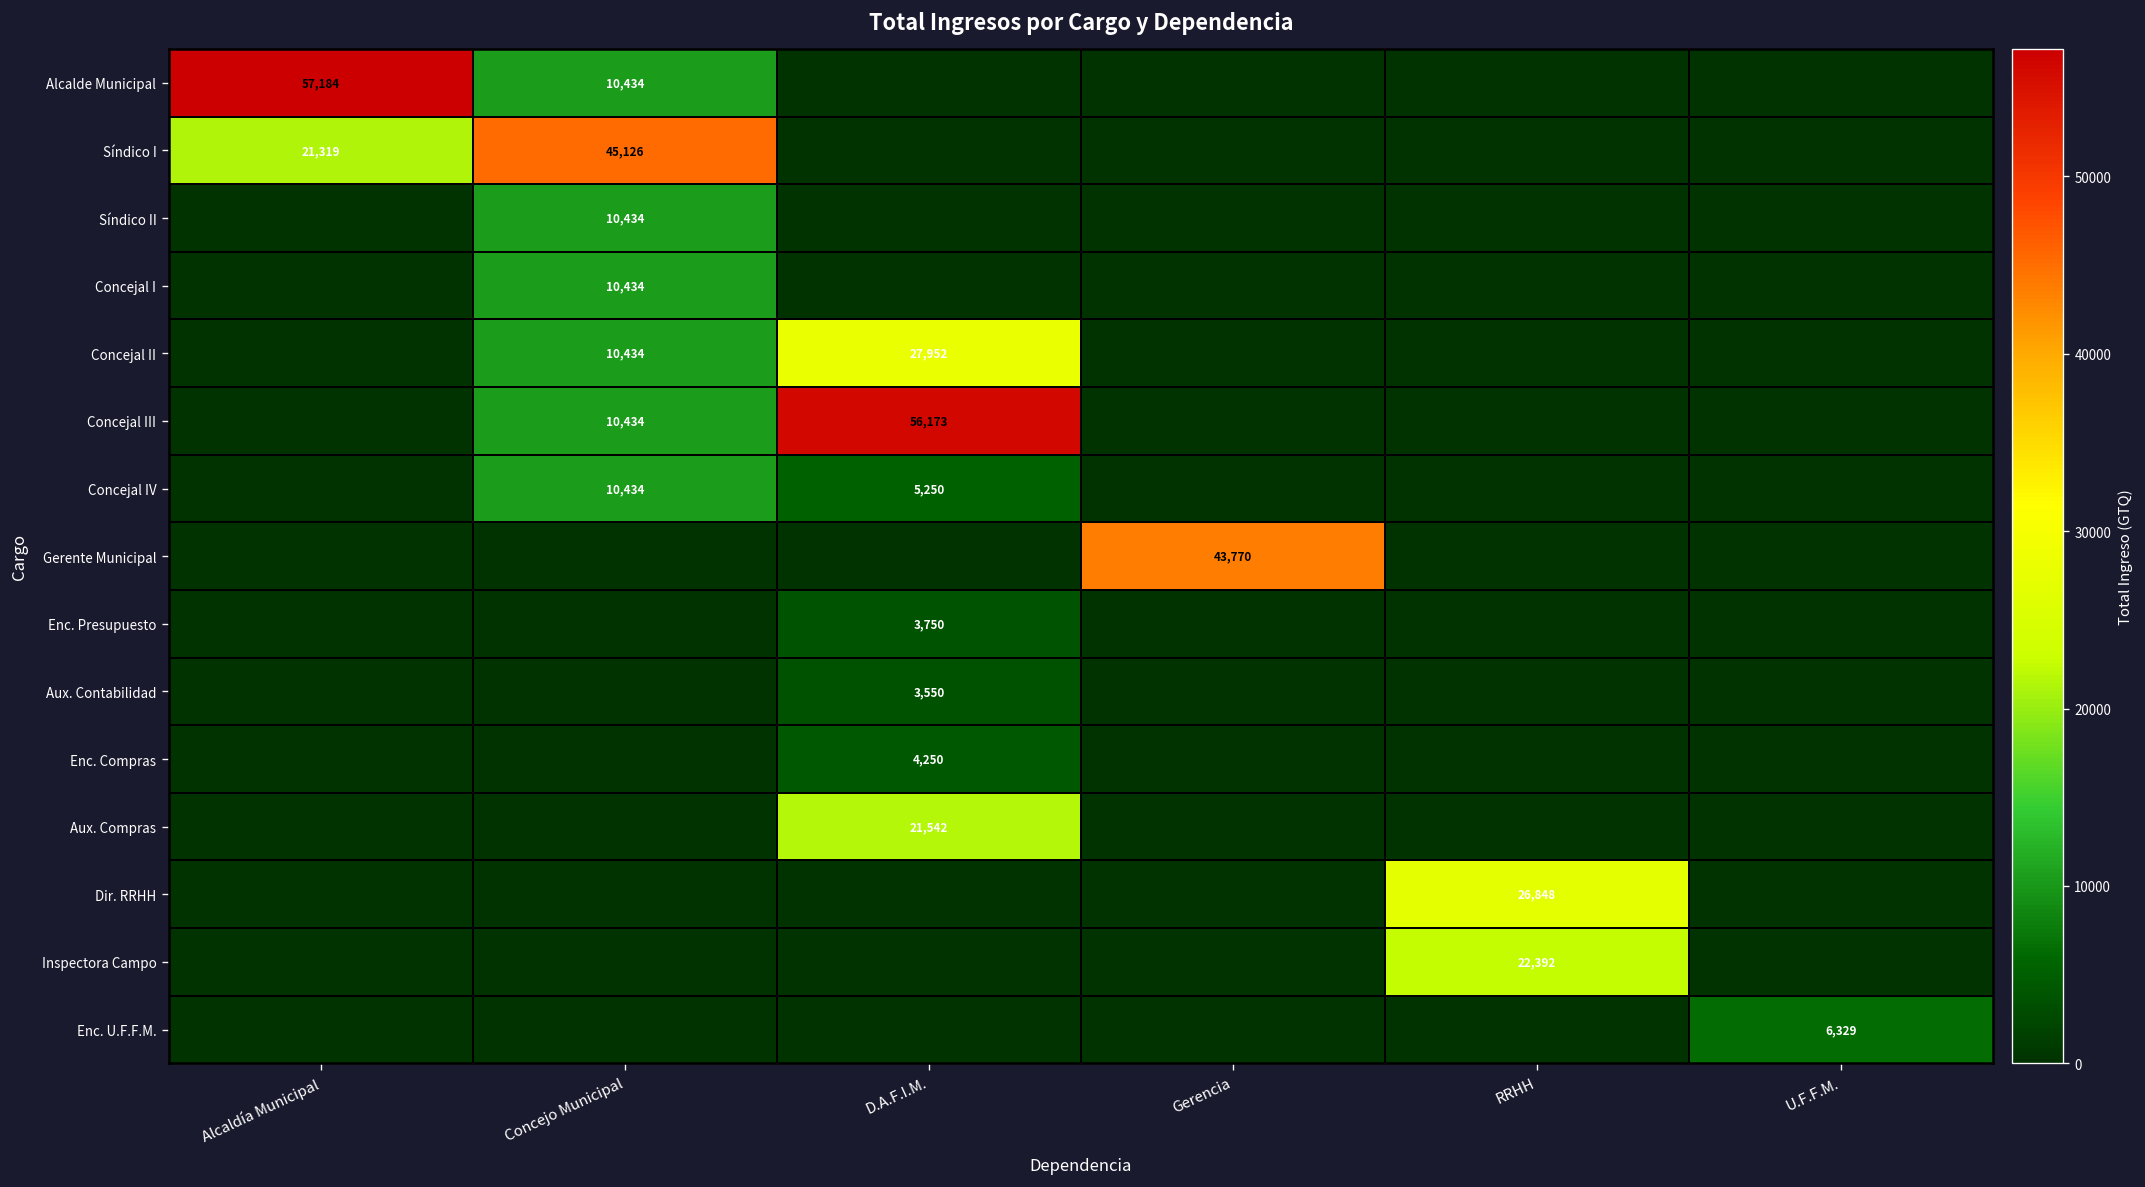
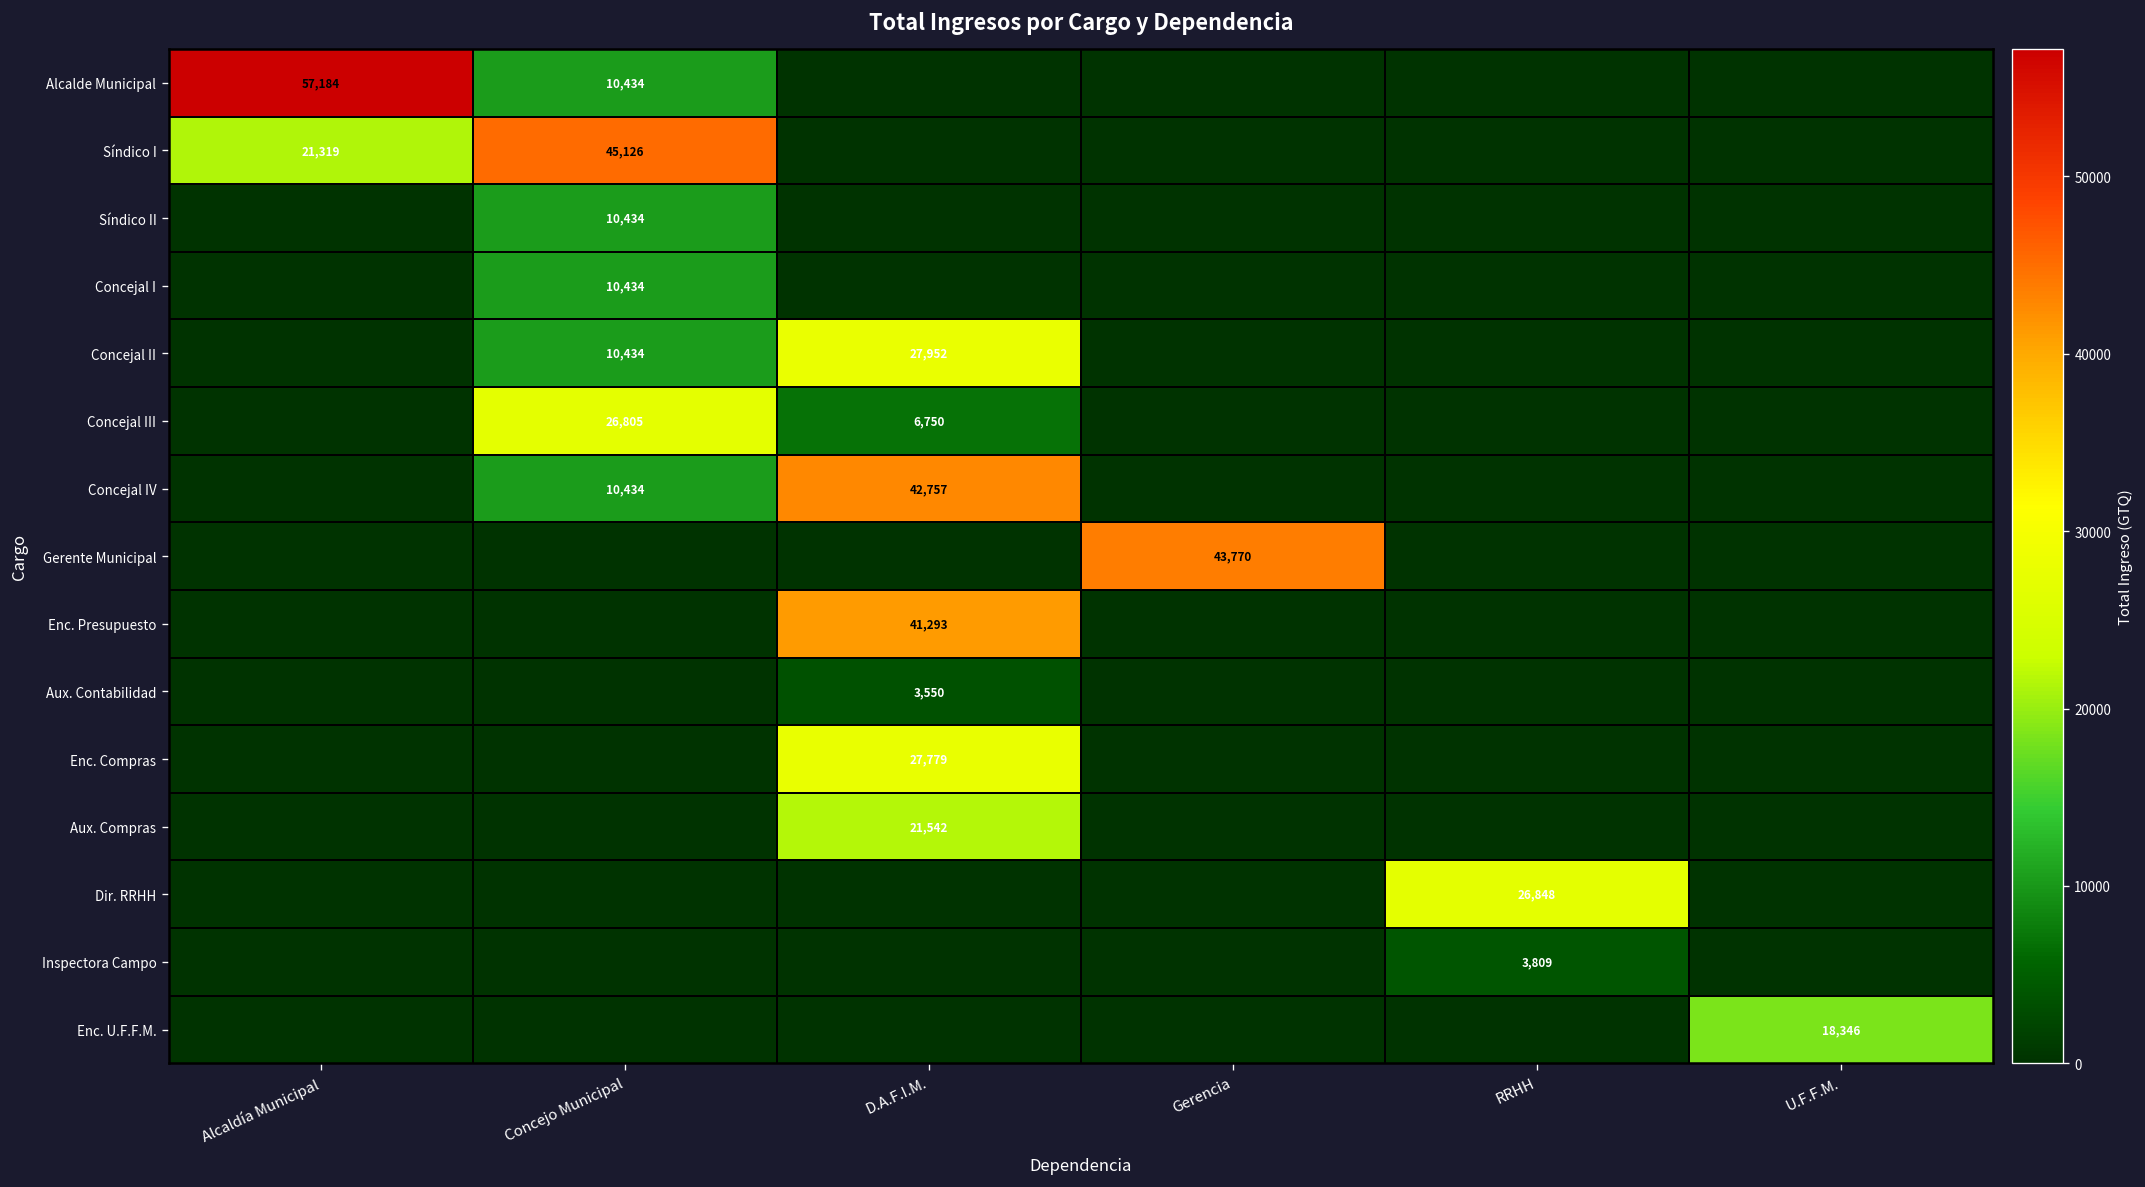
Concejal III, Concejo Municipal: 10,434 -> 26,805
Concejal III, D.A.F.I.M.: 56,173 -> 6,750
Concejal IV, D.A.F.I.M.: 5,250 -> 42,757
Enc. Presupuesto, D.A.F.I.M.: 3,750 -> 41,293
Enc. Compras, D.A.F.I.M.: 4,250 -> 27,779
Inspectora Campo, RRHH: 22,392 -> 3,809
Enc. U.F.F.M., U.F.F.M.: 6,329 -> 18,346
